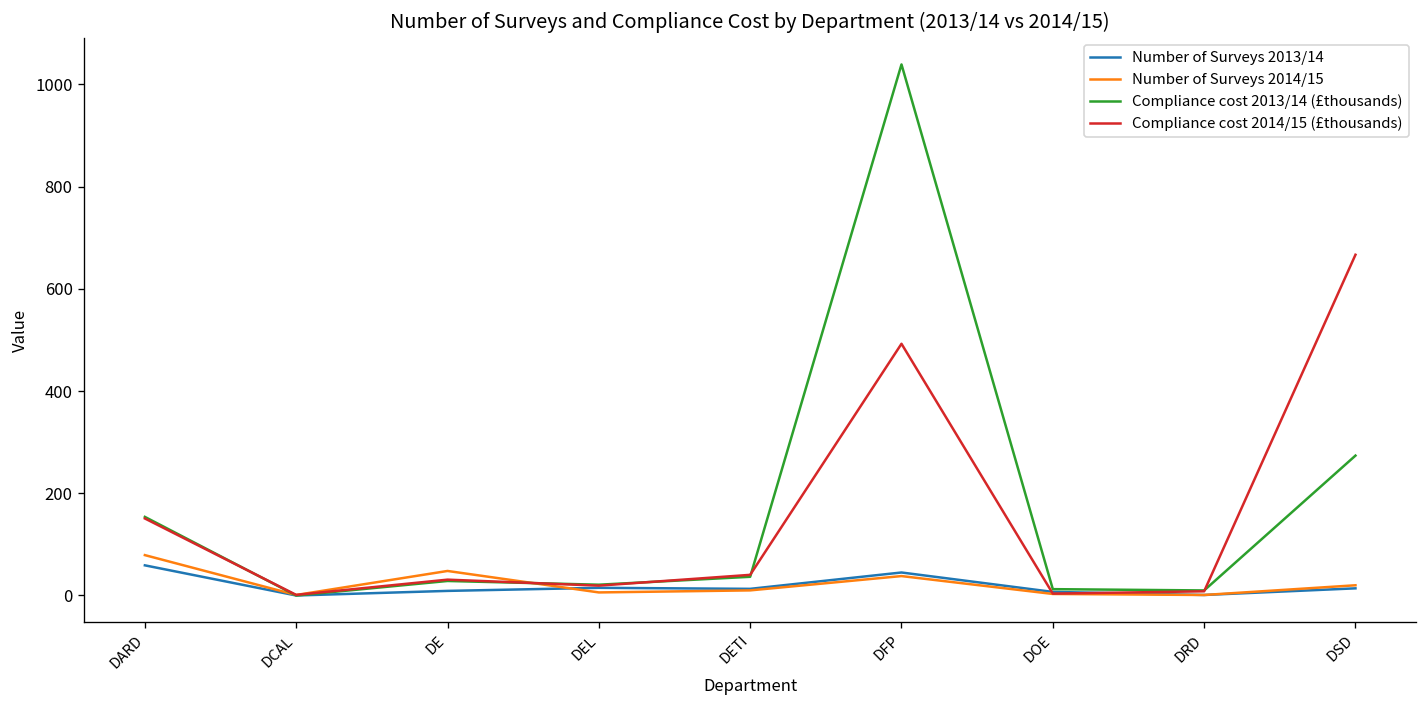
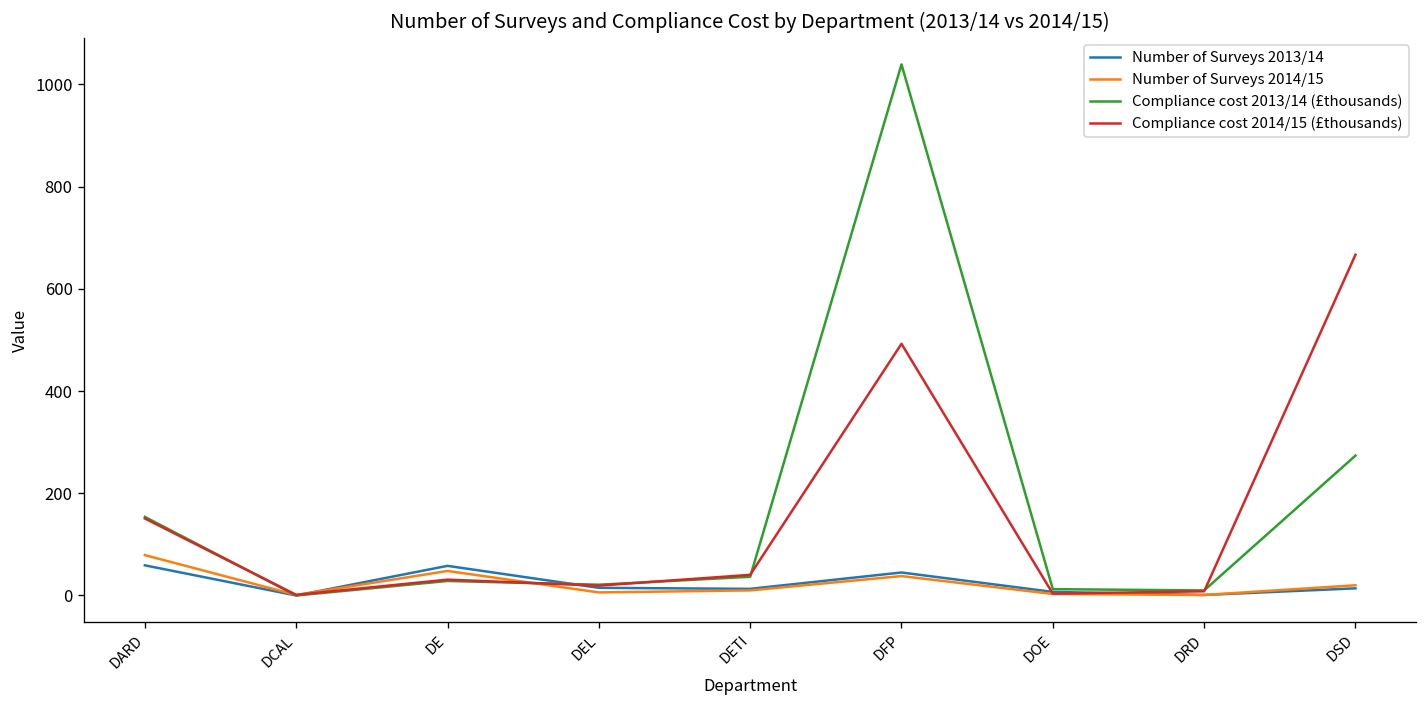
Number of Surveys 2013/14, DE: 10 -> 60
